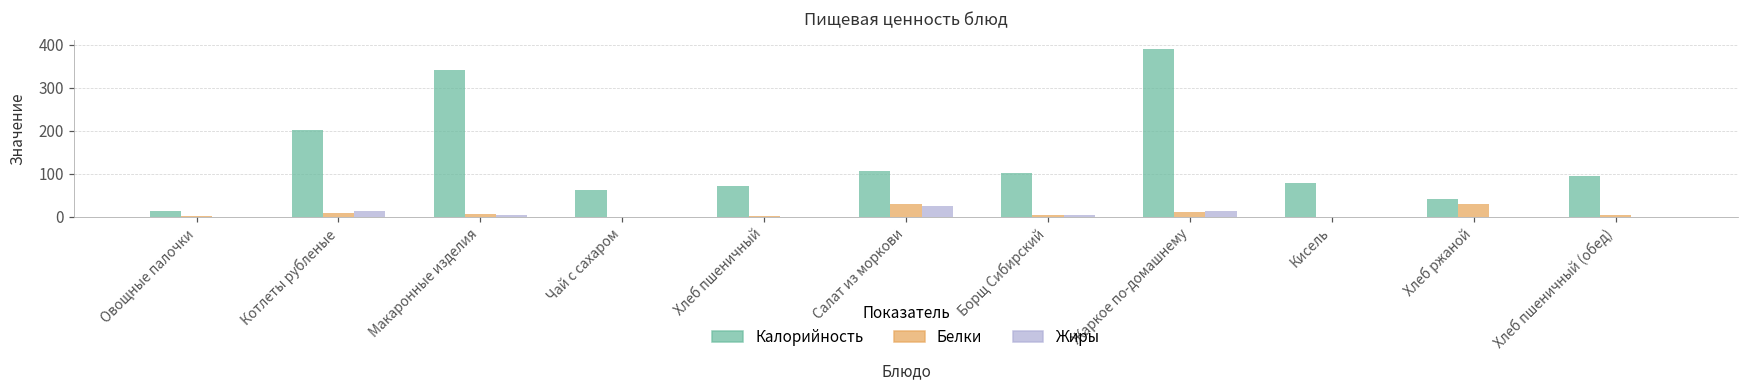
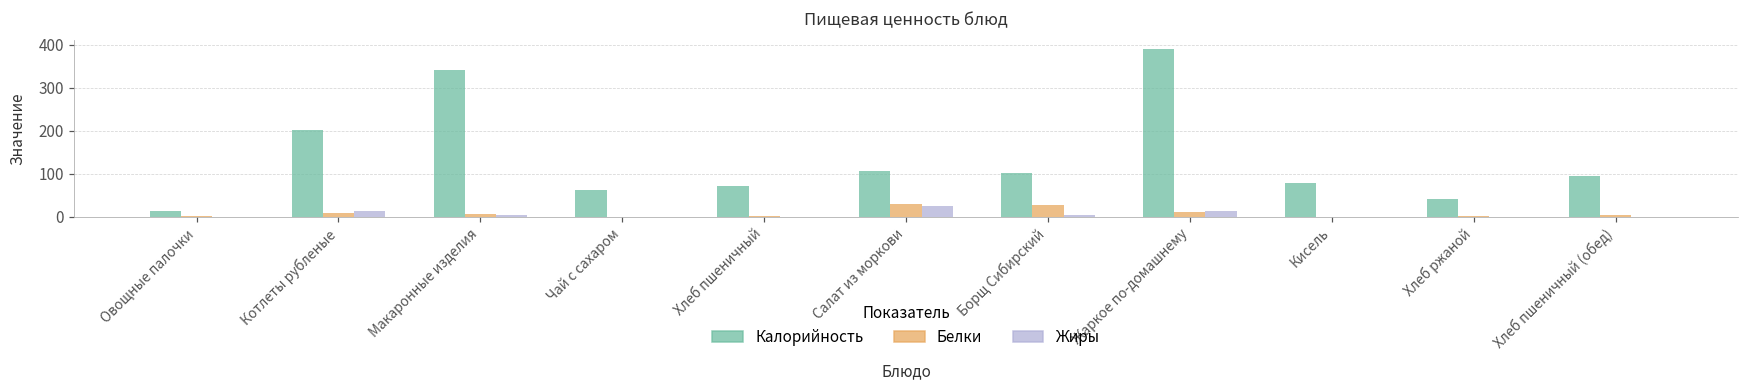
Белки, Борщ Сибирский: 0 -> 30
Белки, Хлеб ржаной: 30 -> 0
